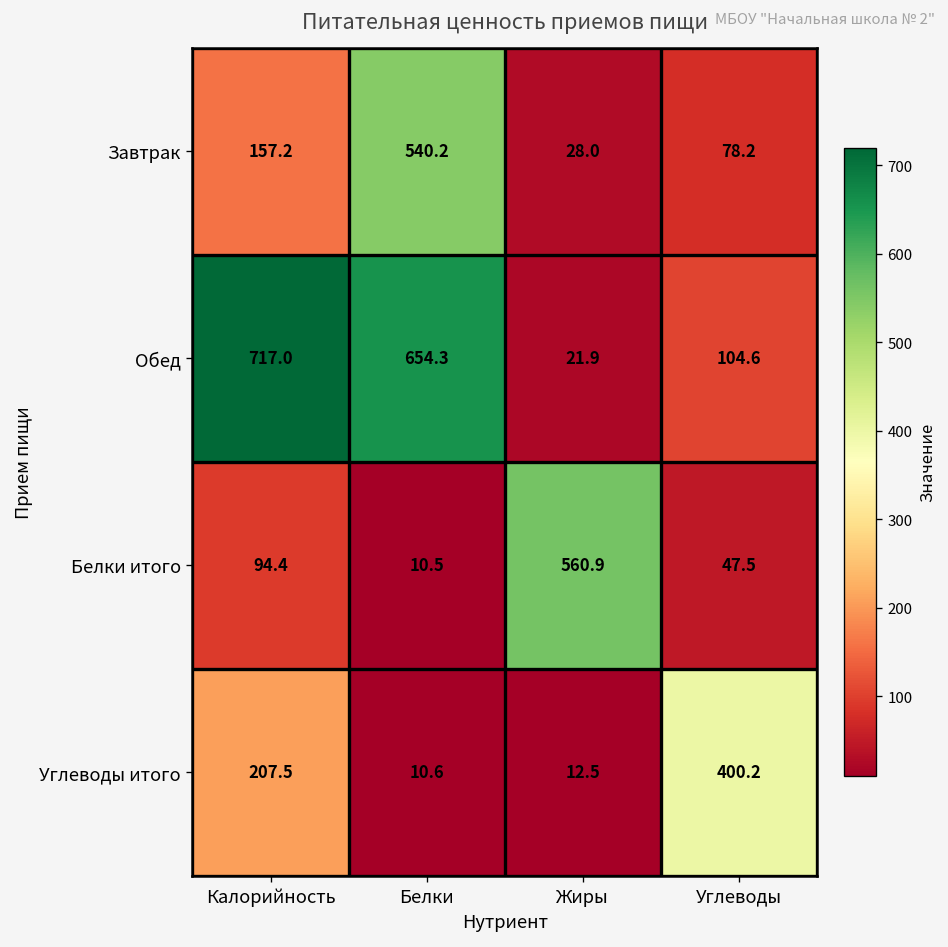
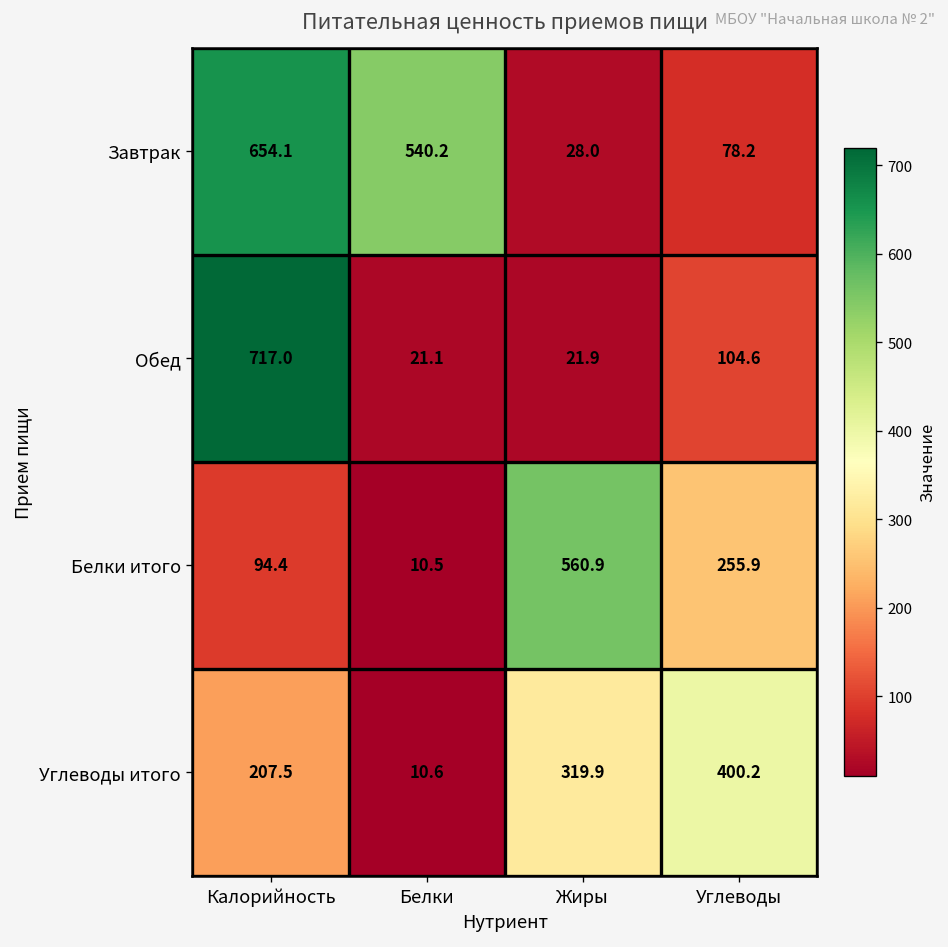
Завтрак, Калорийность: 157.2 -> 654.1
Обед, Белки: 654.3 -> 21.1
Белки итого, Углеводы: 47.5 -> 255.9
Углеводы итого, Жиры: 12.5 -> 319.9
